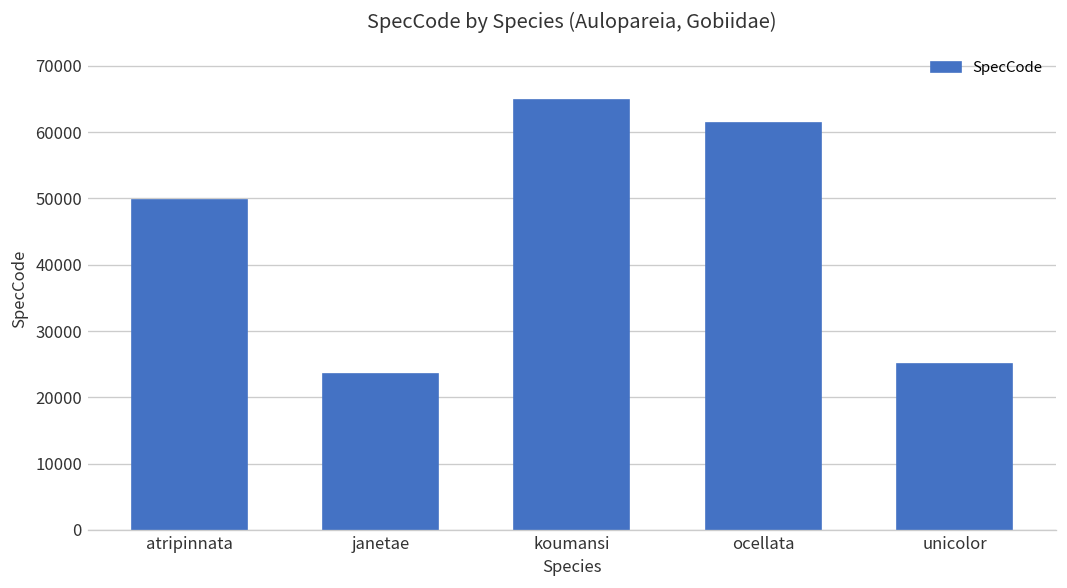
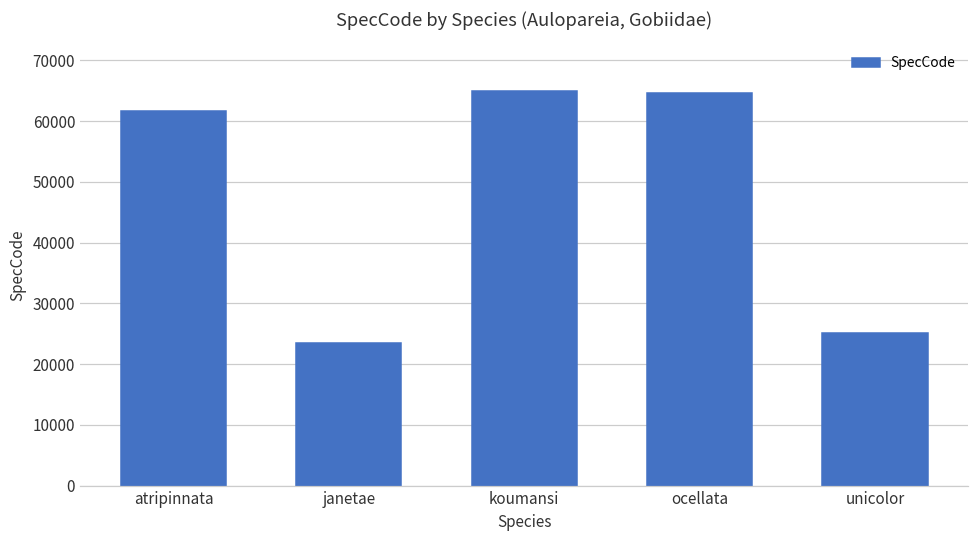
atripinnata: 50000 -> 62000
ocellata: 61000 -> 65000
